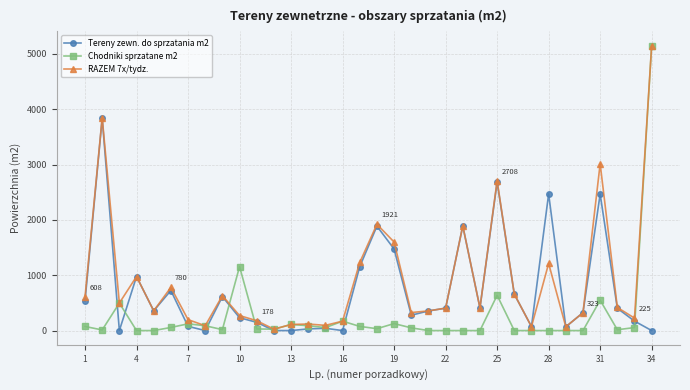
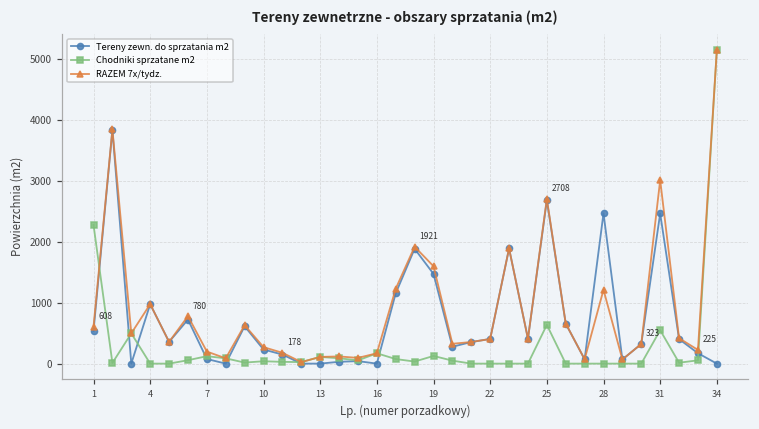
Chodniki sprzatane m2, 1: 100 -> 2300
Chodniki sprzatane m2, 10: 1200 -> 0
